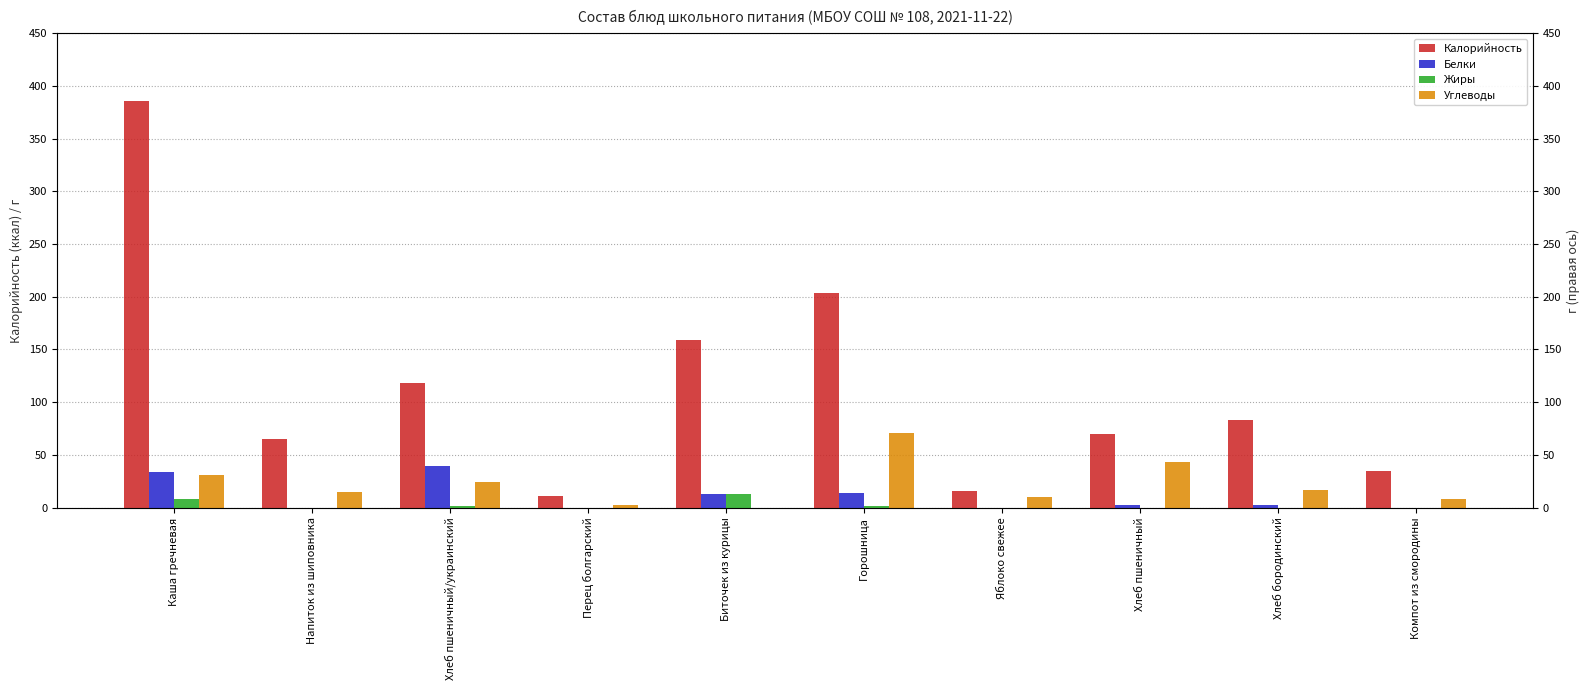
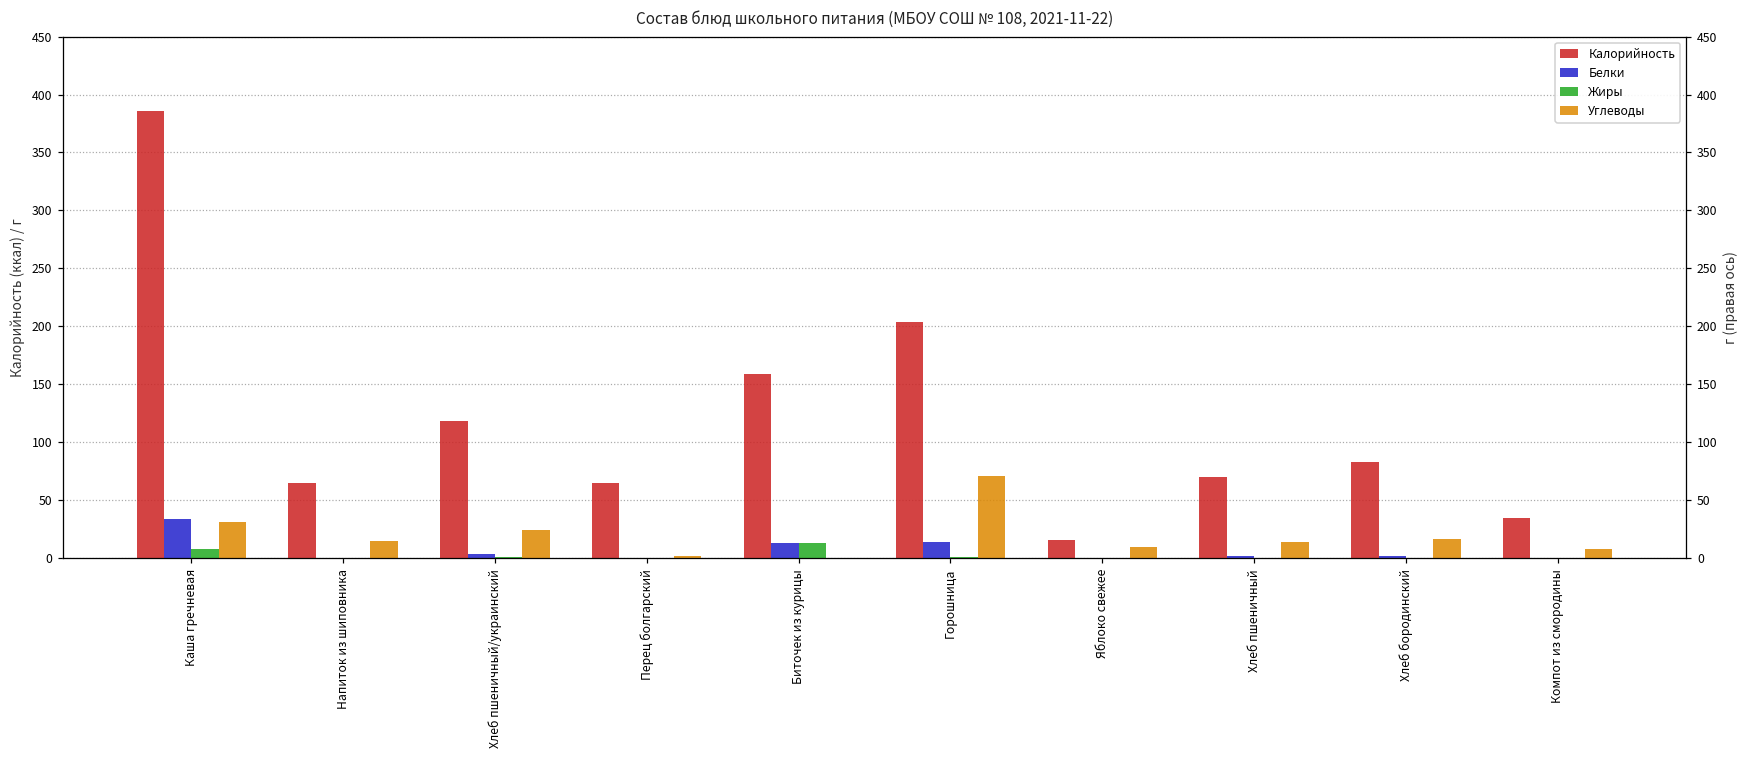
Белки, Хлеб пшеничный/украинский: 39 -> 4
Калорийность, Перец болгарский: 11 -> 65
Углеводы, Хлеб пшеничный: 43 -> 14
